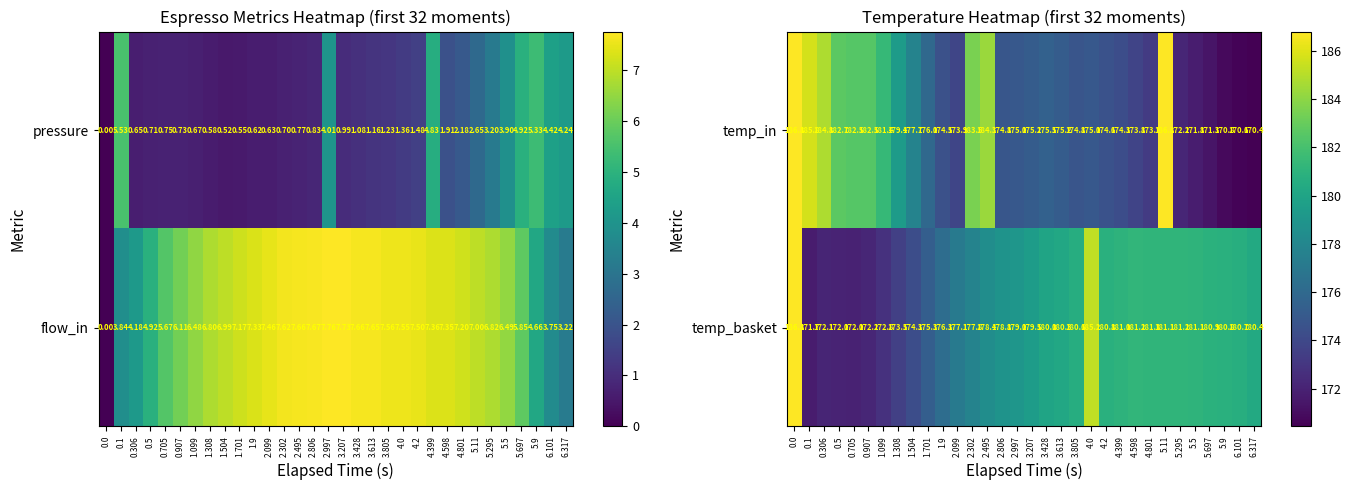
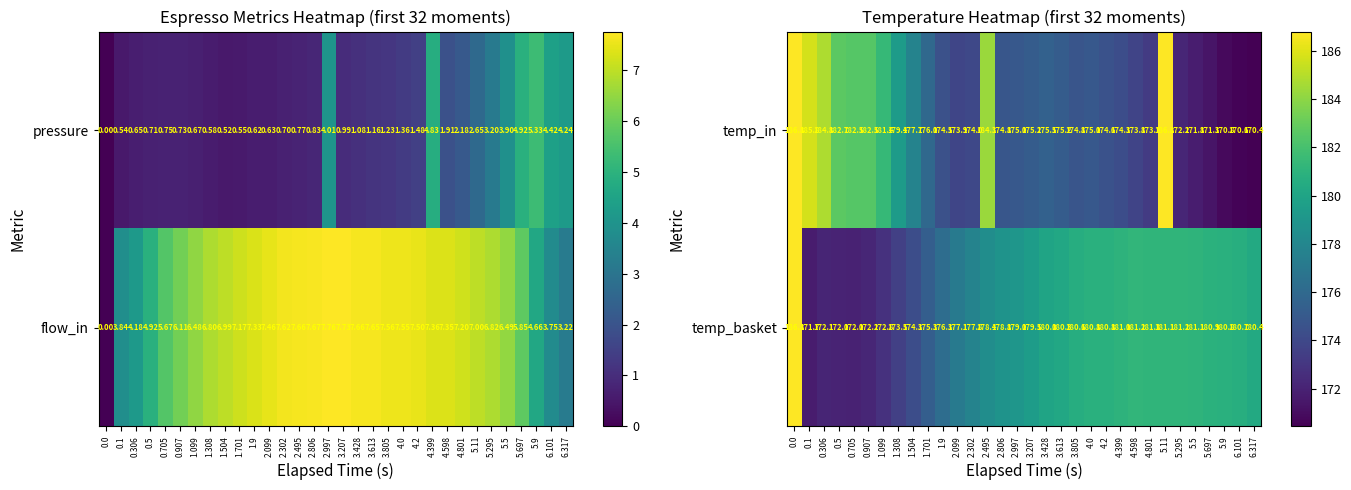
Espresso Metrics Heatmap (first 32 moments), pressure, 0.1: 5.53 -> 0.54
Temperature Heatmap (first 32 moments), temp_in, 2.302: 183.5 -> 174.0
Temperature Heatmap (first 32 moments), temp_basket, 4.0: 185.2 -> 180.8
